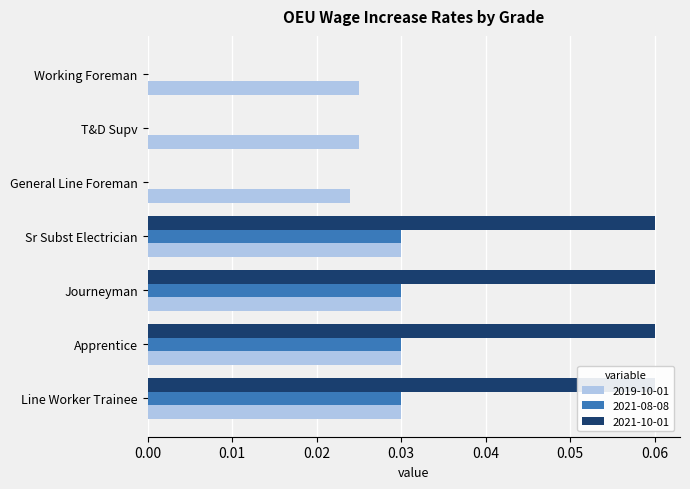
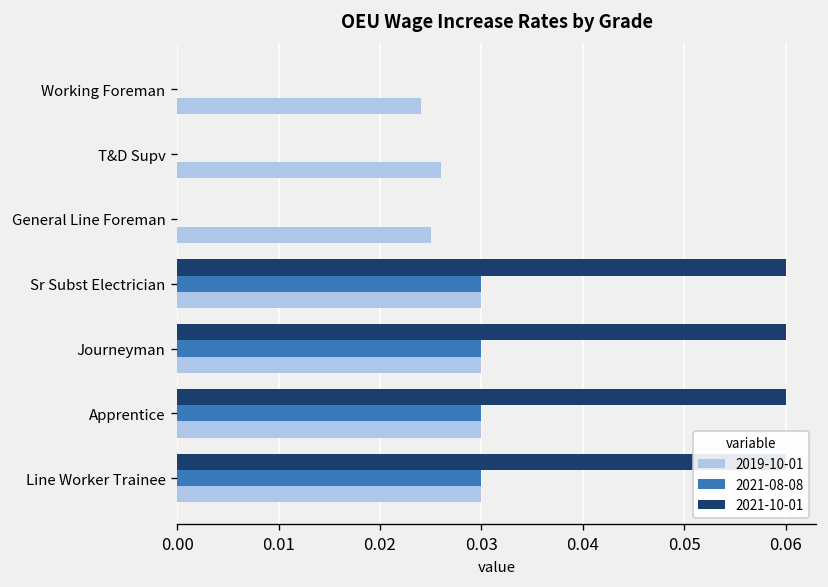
2019-10-01, Working Foreman: 0.025 -> 0.024
2019-10-01, T&D Supv: 0.025 -> 0.026
2019-10-01, General Line Foreman: 0.024 -> 0.025
